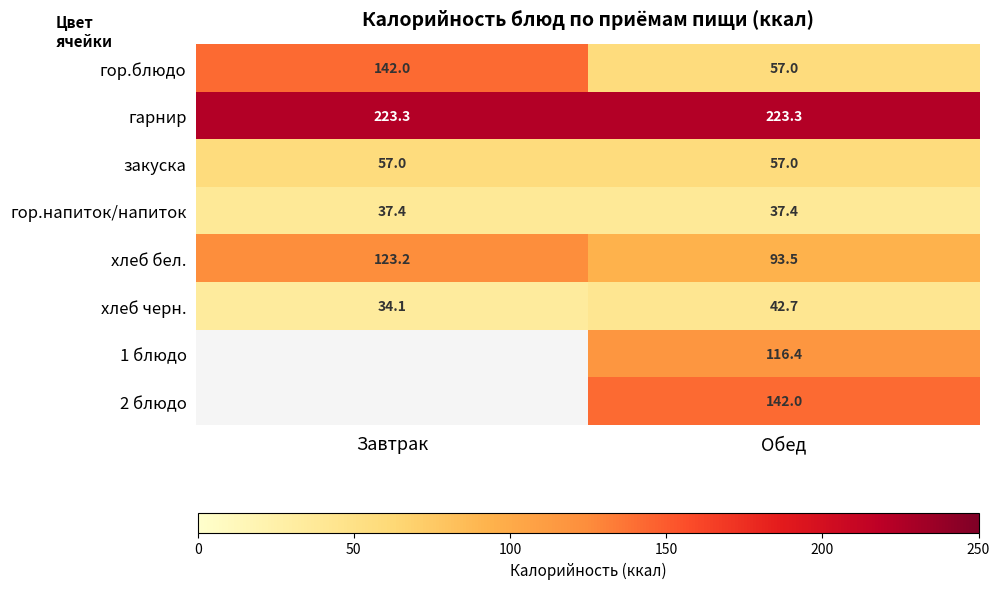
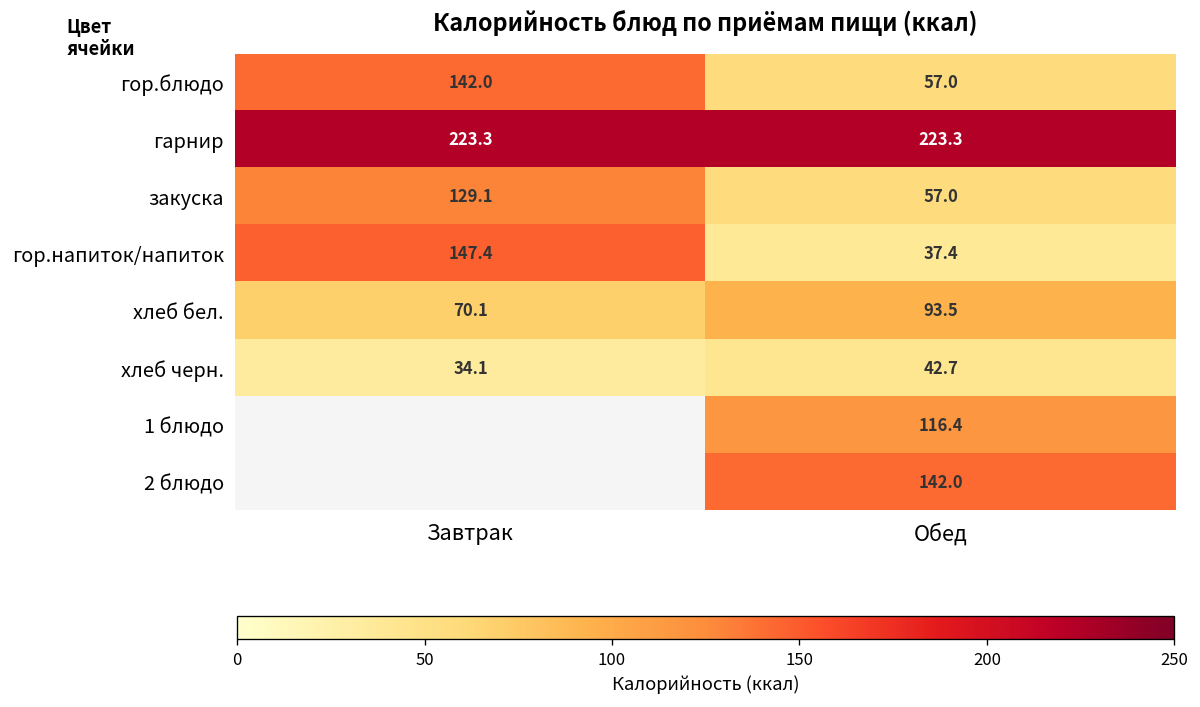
закуска, Завтрак: 57.0 -> 129.1
гор.напиток/напиток, Завтрак: 37.4 -> 147.4
хлеб бел., Завтрак: 123.2 -> 70.1
